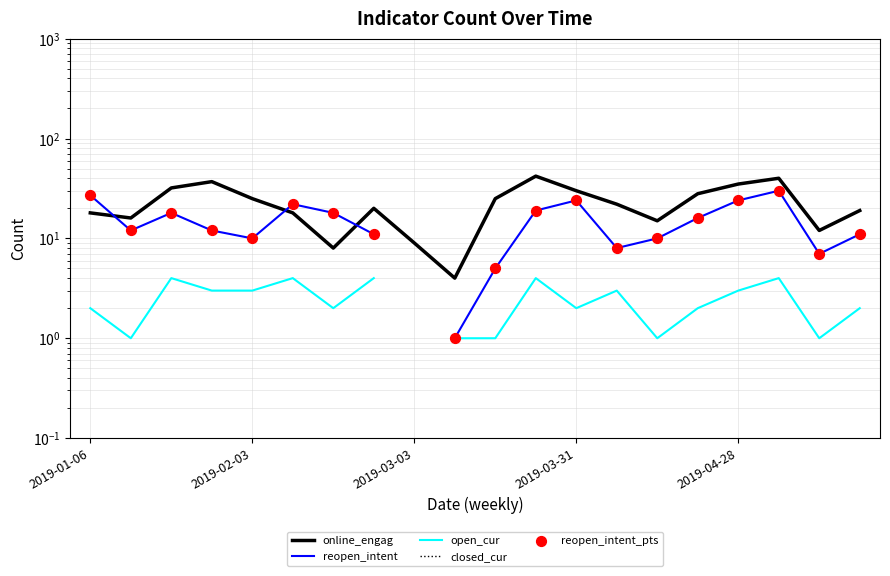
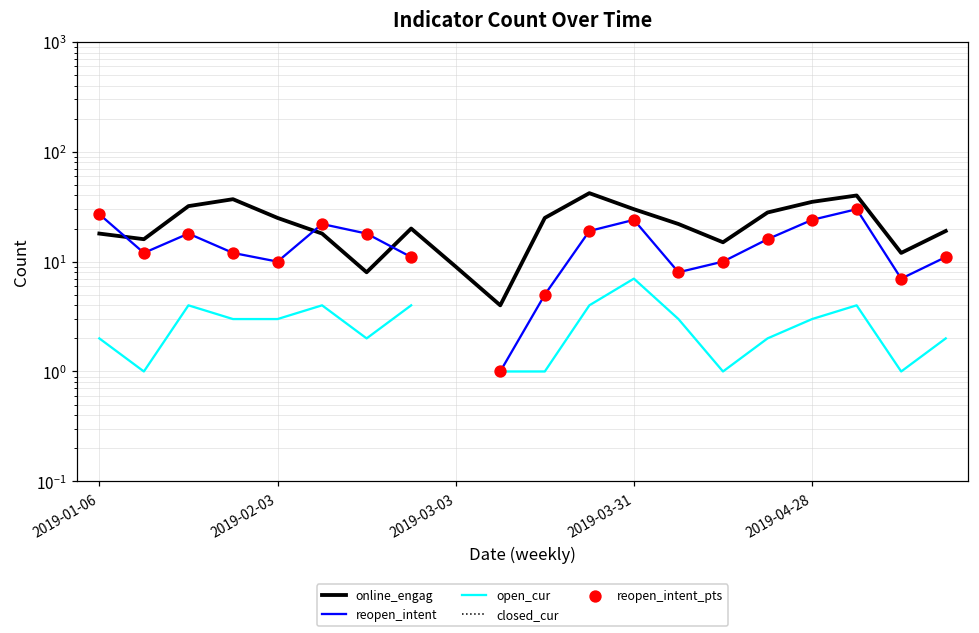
open_cur, 2019-03-31: 2 -> 7
